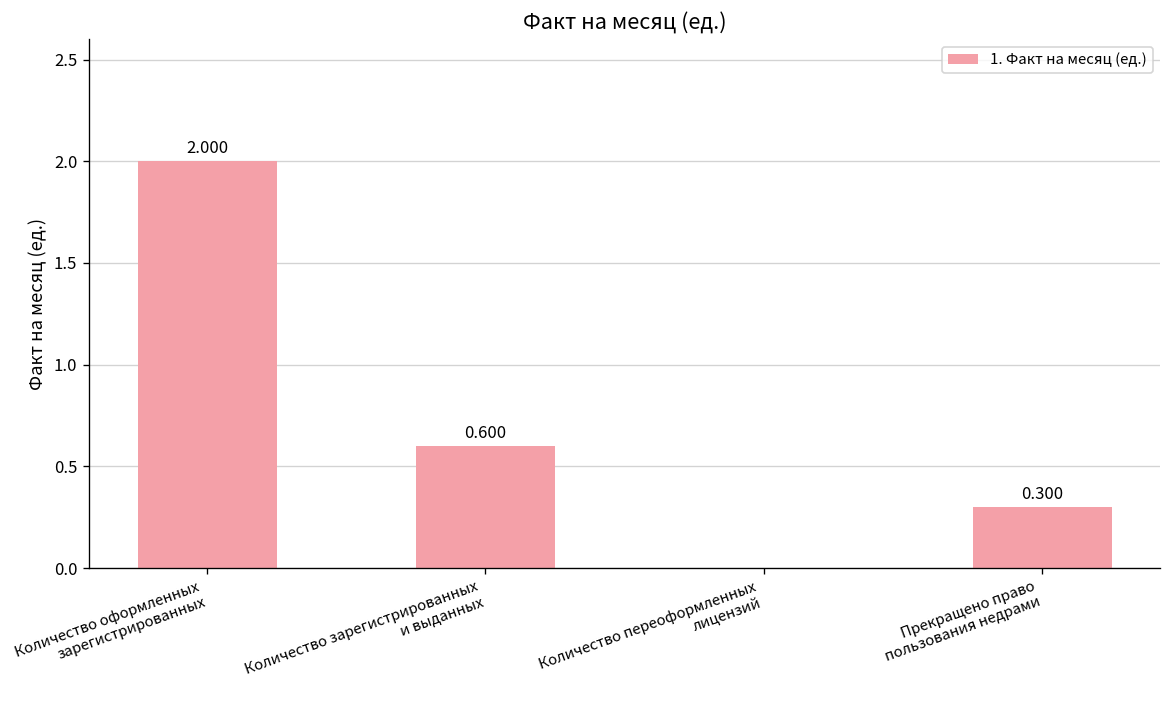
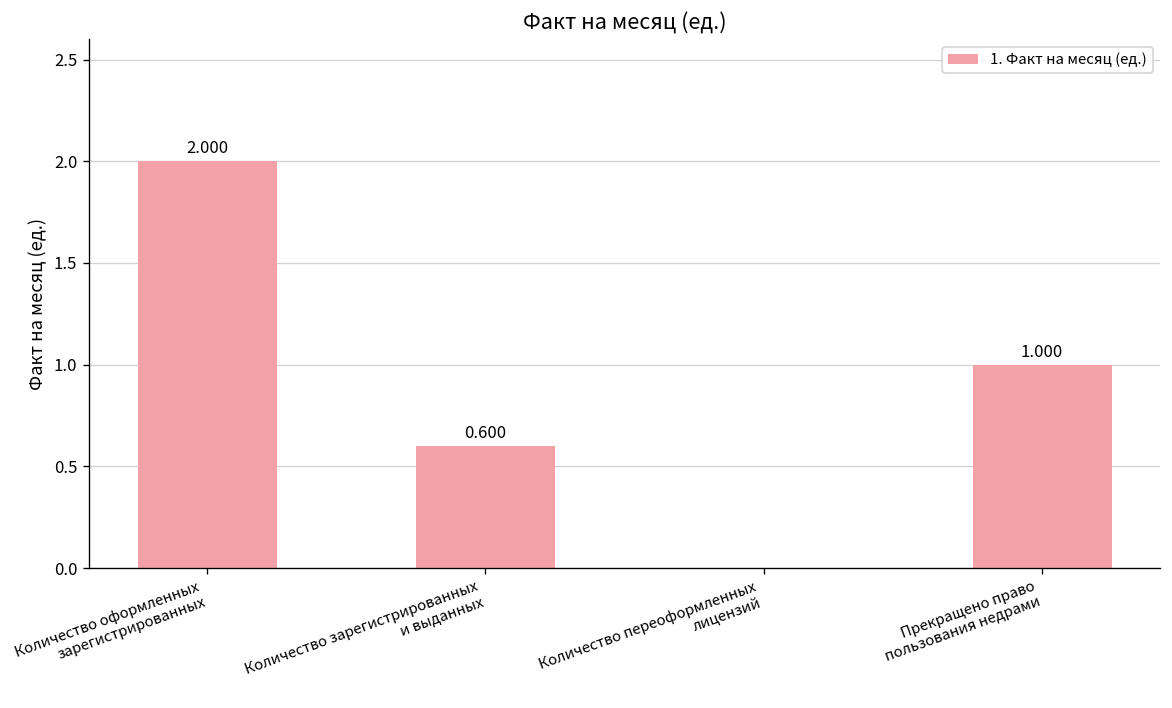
Прекращено право пользования недрами: 0.300 -> 1.000
